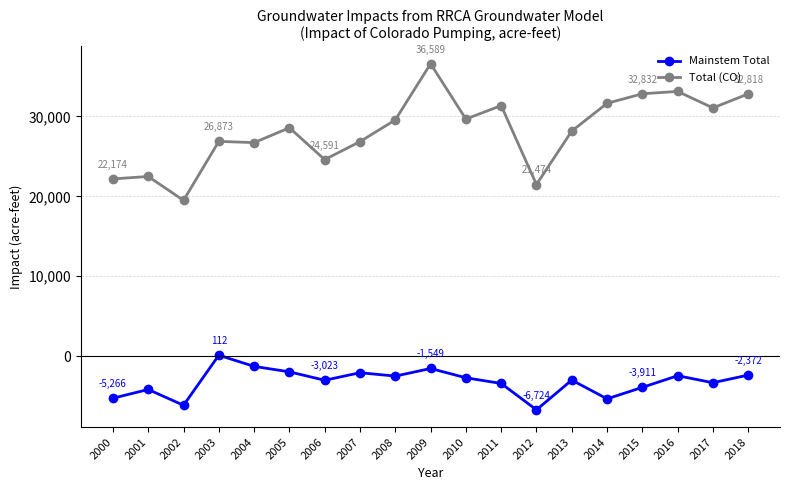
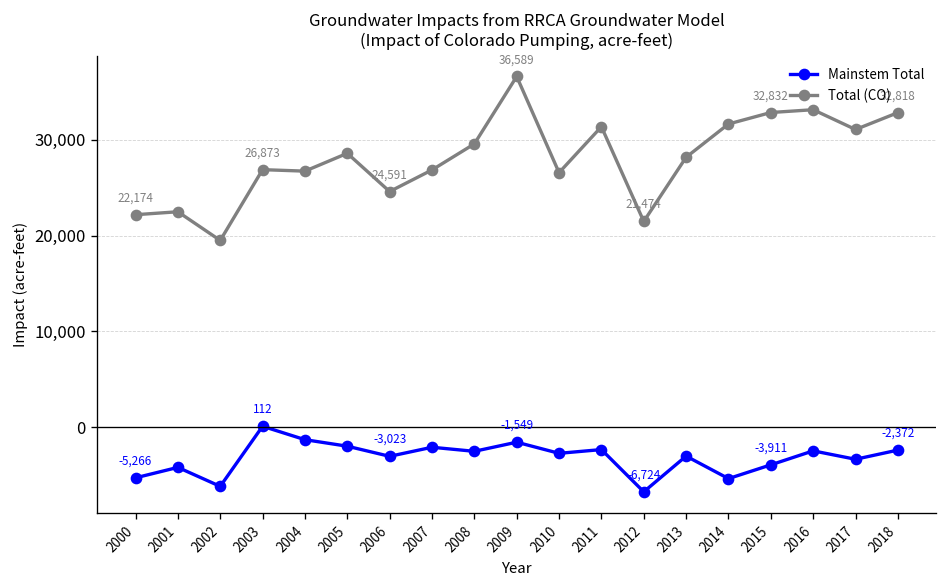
Total (CO), 2010: 30,000 -> 27,000
Mainstem Total, 2011: -3,000 -> -2,000
